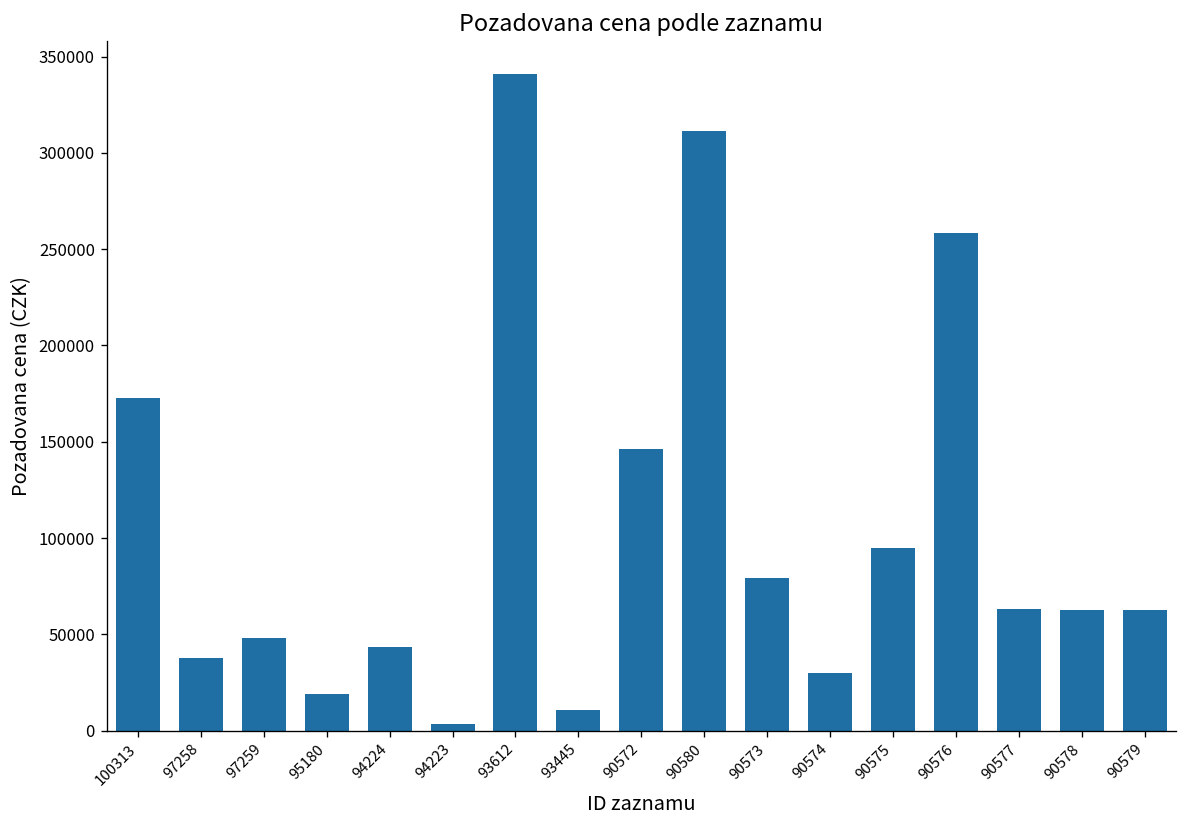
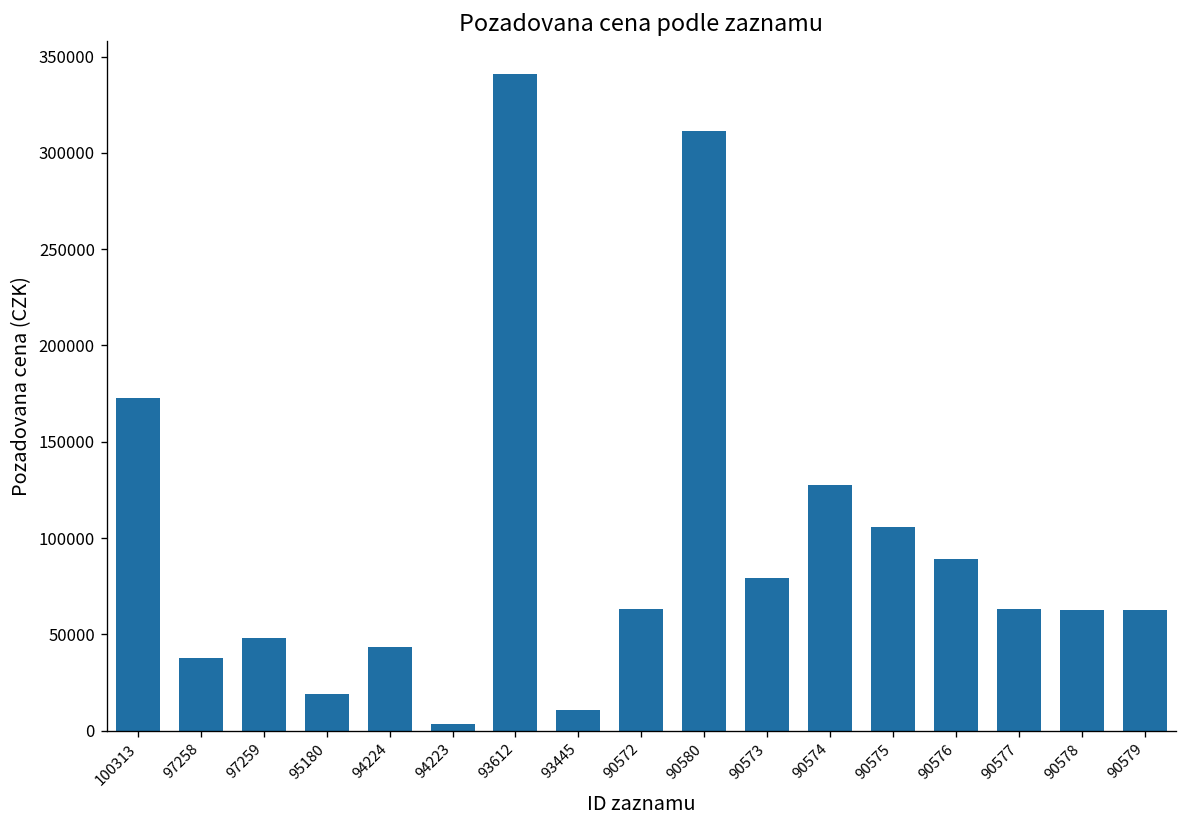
90572: 146000 -> 63000
90574: 30000 -> 127000
90575: 95000 -> 106000
90576: 258000 -> 89000
